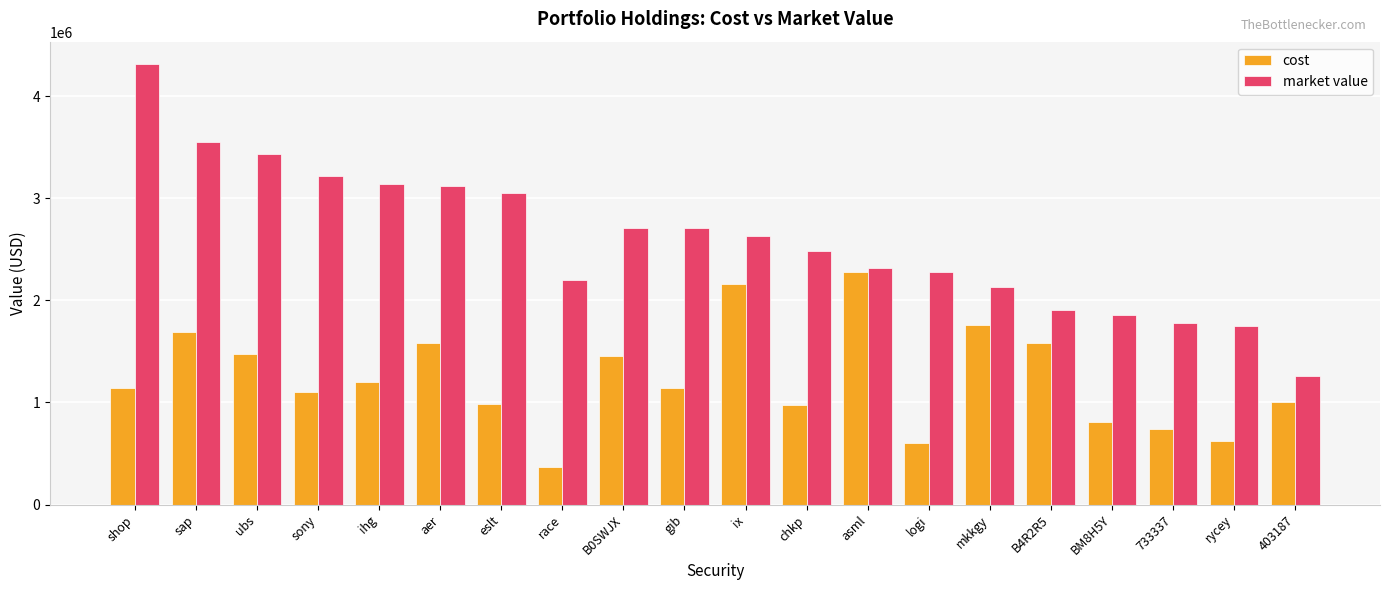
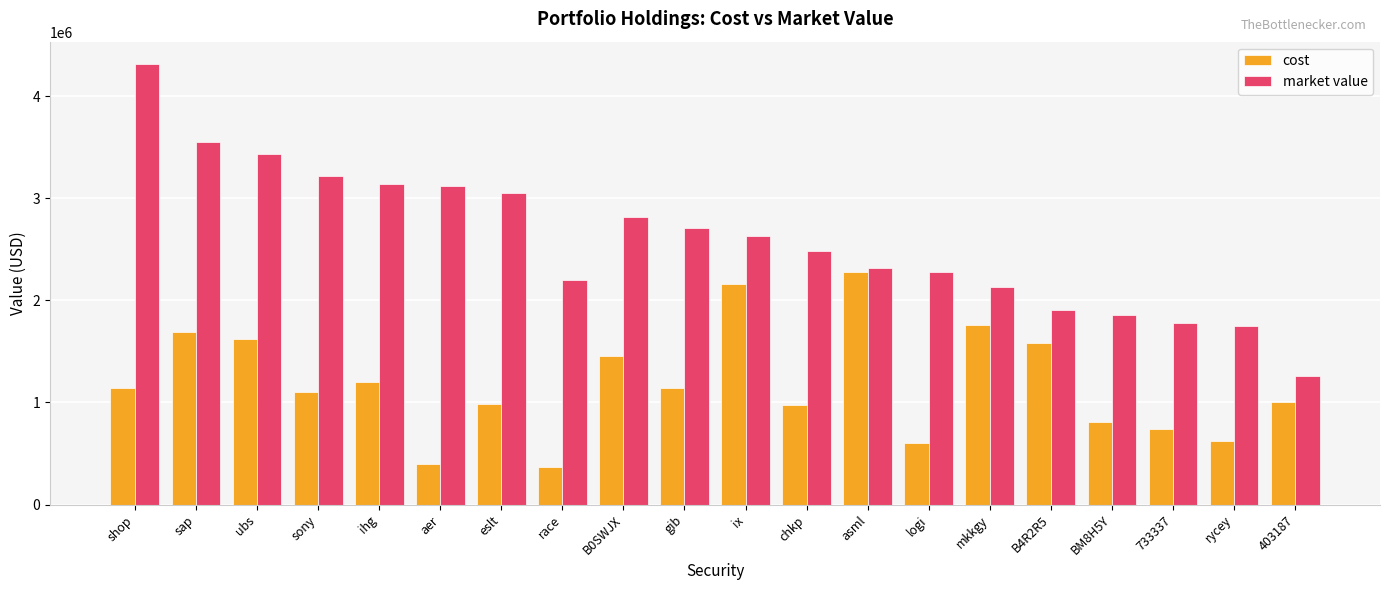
cost, ubs: 1470000 -> 1620000
cost, aer: 1580000 -> 400000
market value, B0SWJX: 2700000 -> 2810000
